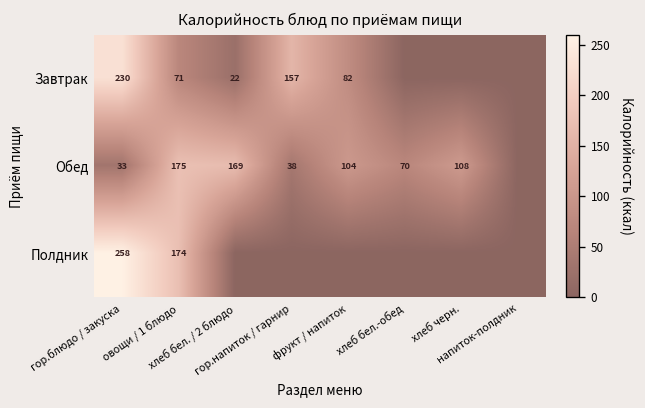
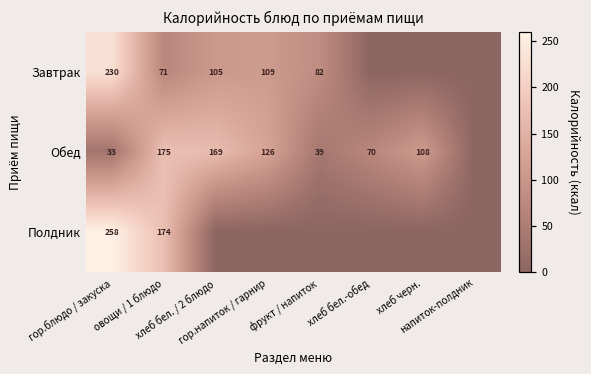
Завтрак, хлеб бел. / 2 блюдо: 22 -> 105
Завтрак, гор.напиток / гарнир: 157 -> 109
Обед, гор.напиток / гарнир: 38 -> 126
Обед, фрукт / напиток: 104 -> 39
